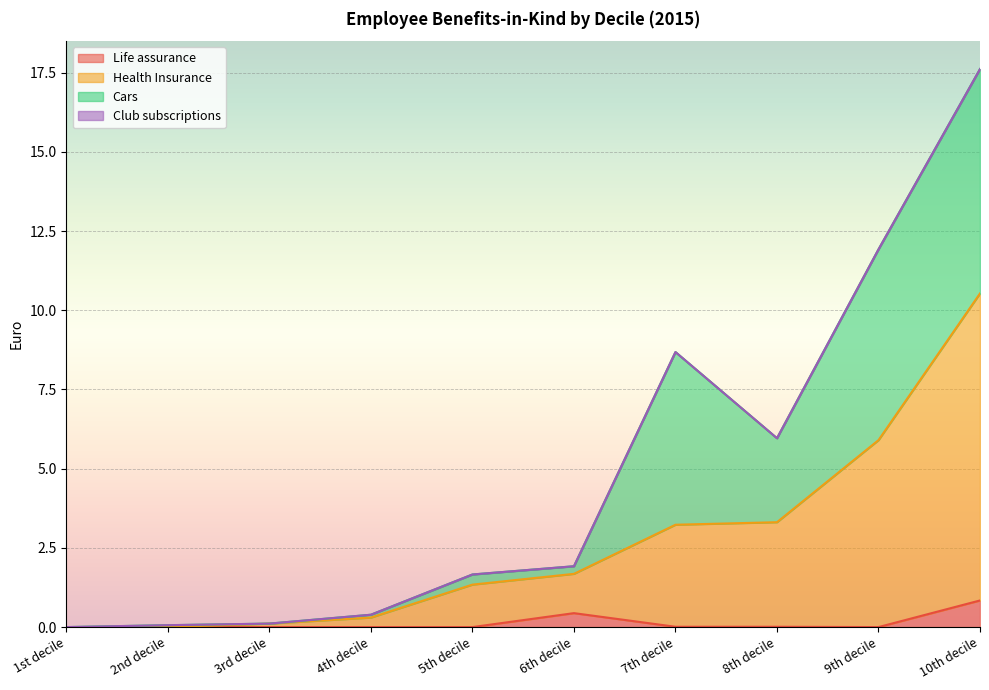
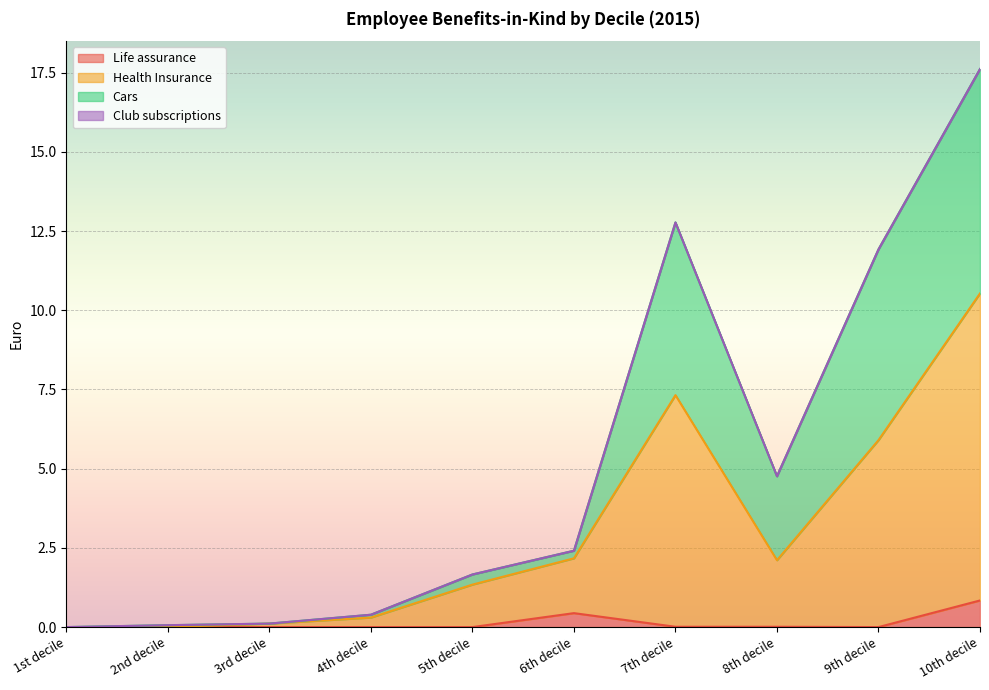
Health Insurance, 6th decile: 1.2 -> 1.7
Health Insurance, 7th decile: 3.2 -> 7.3
Health Insurance, 8th decile: 3.3 -> 2.1
